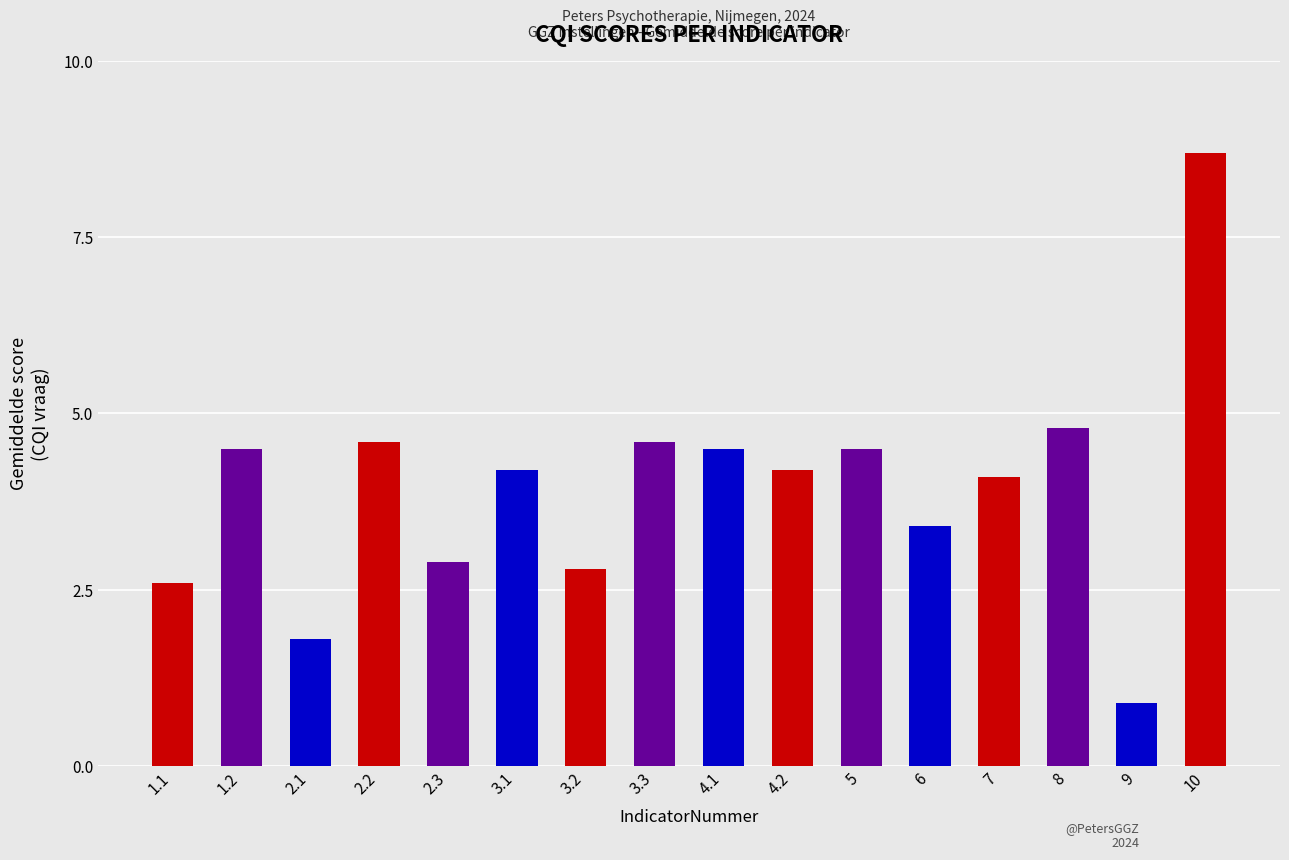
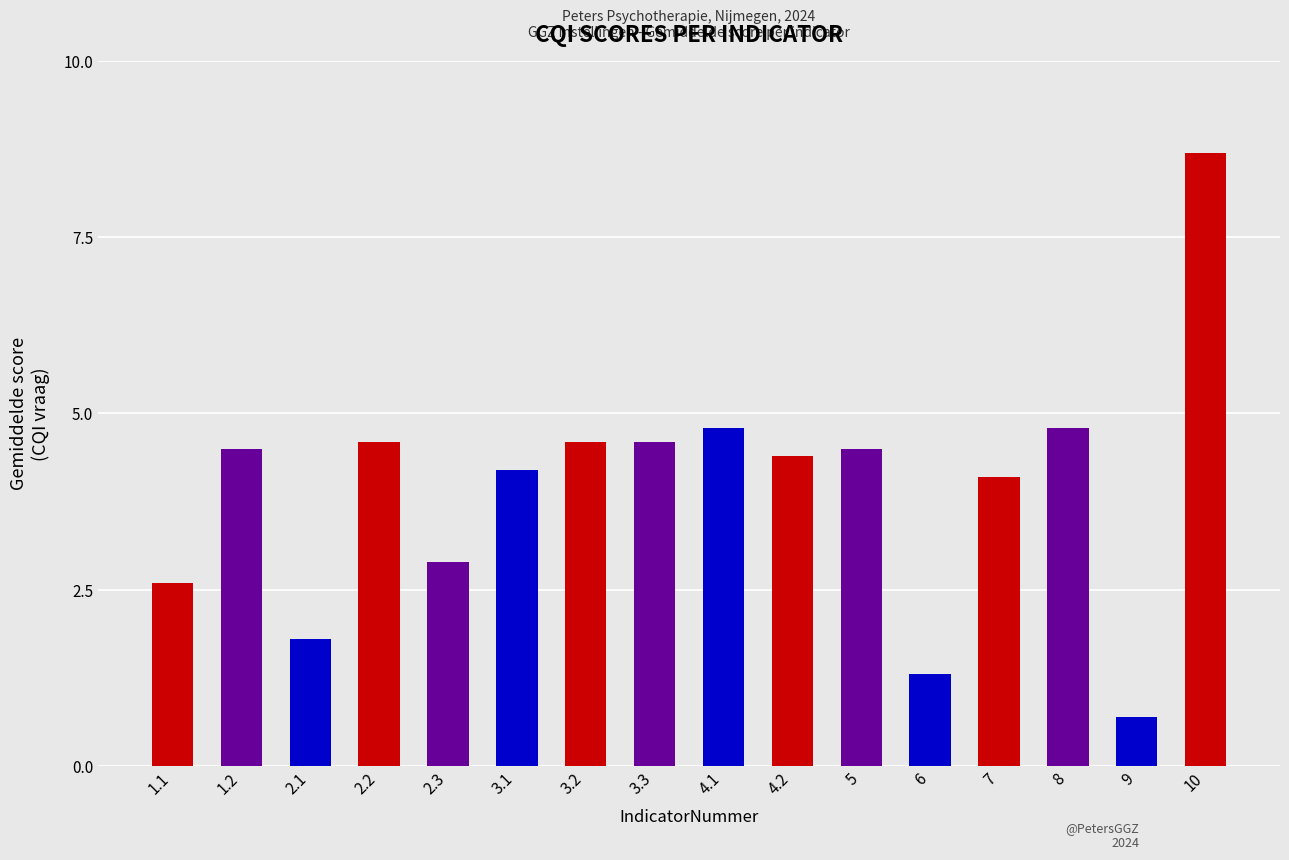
3.2: 2.8 -> 4.6
4.1: 4.5 -> 4.8
4.2: 4.2 -> 4.4
6: 3.4 -> 1.3
9: 0.9 -> 0.7
